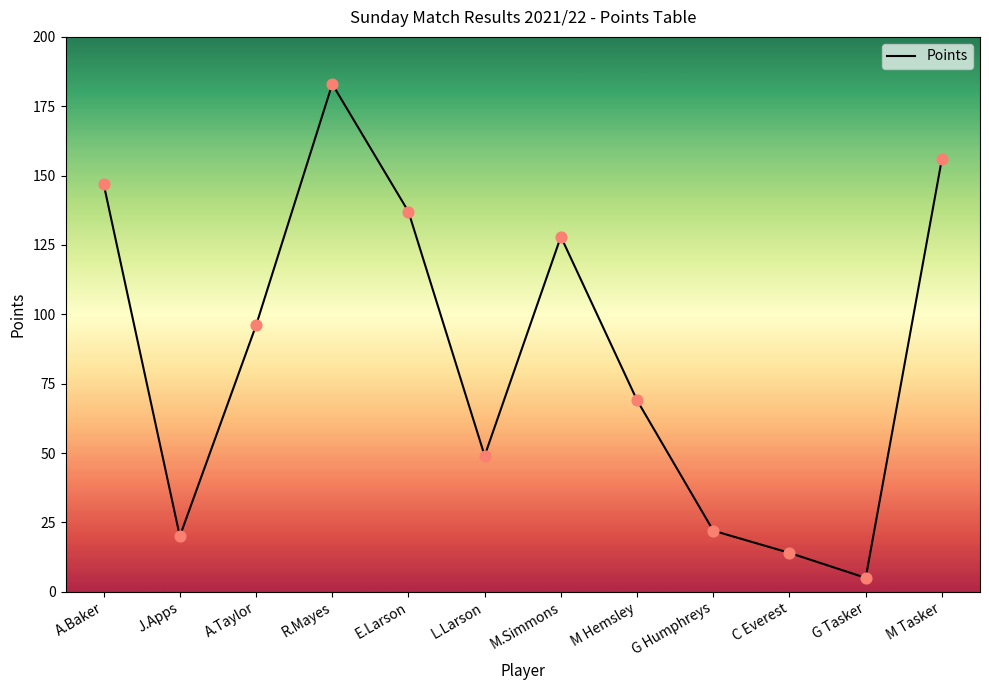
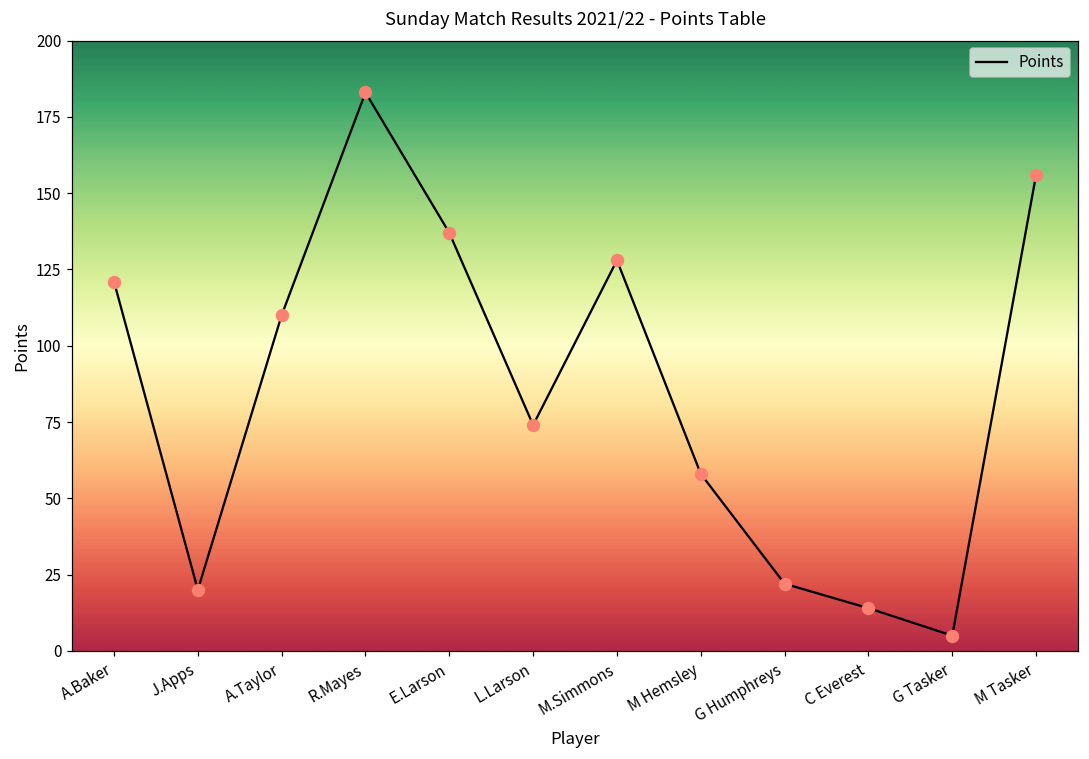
A.Baker: 147 -> 121
A.Taylor: 96 -> 110
L.Larson: 49 -> 74
M Hemsley: 69 -> 58
